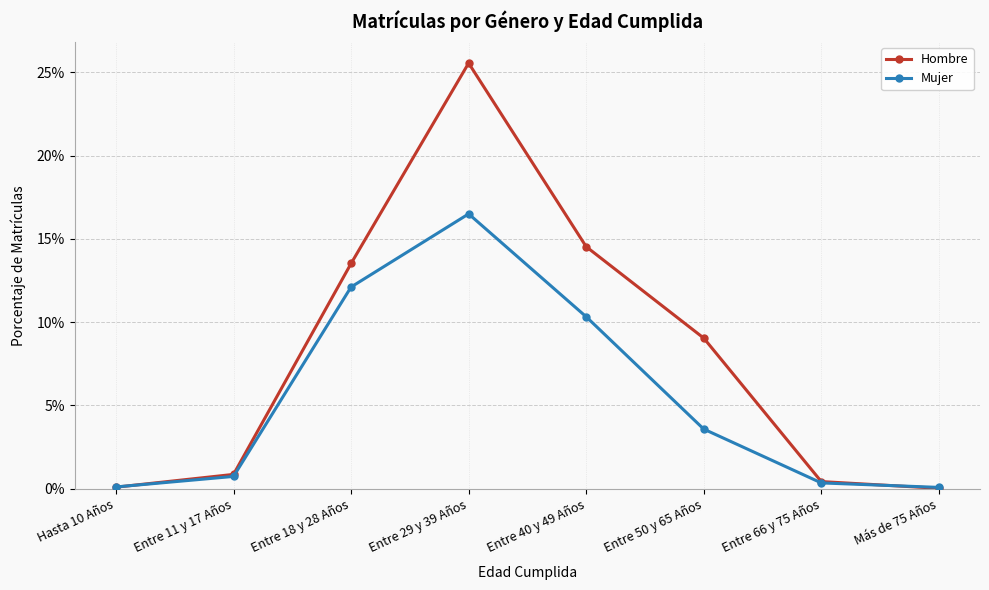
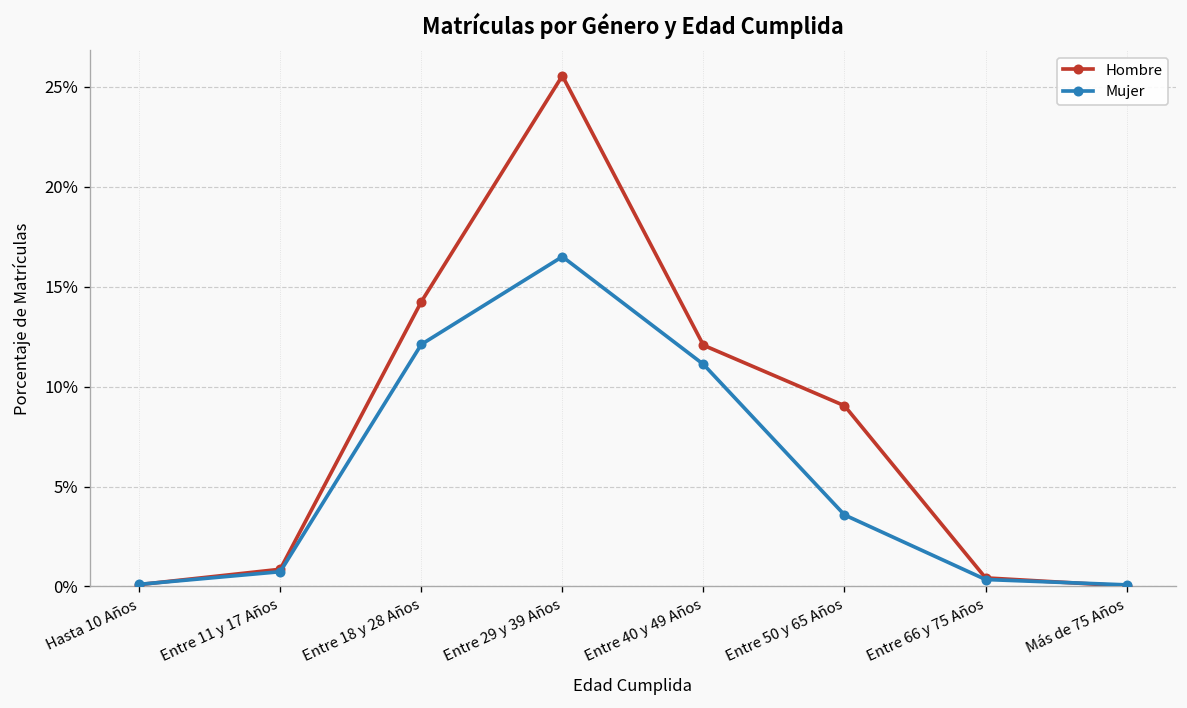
Hombre, Entre 18 y 28 Años: 13.5% -> 14.2%
Hombre, Entre 40 y 49 Años: 14.5% -> 12.1%
Mujer, Entre 40 y 49 Años: 10.3% -> 11.1%
